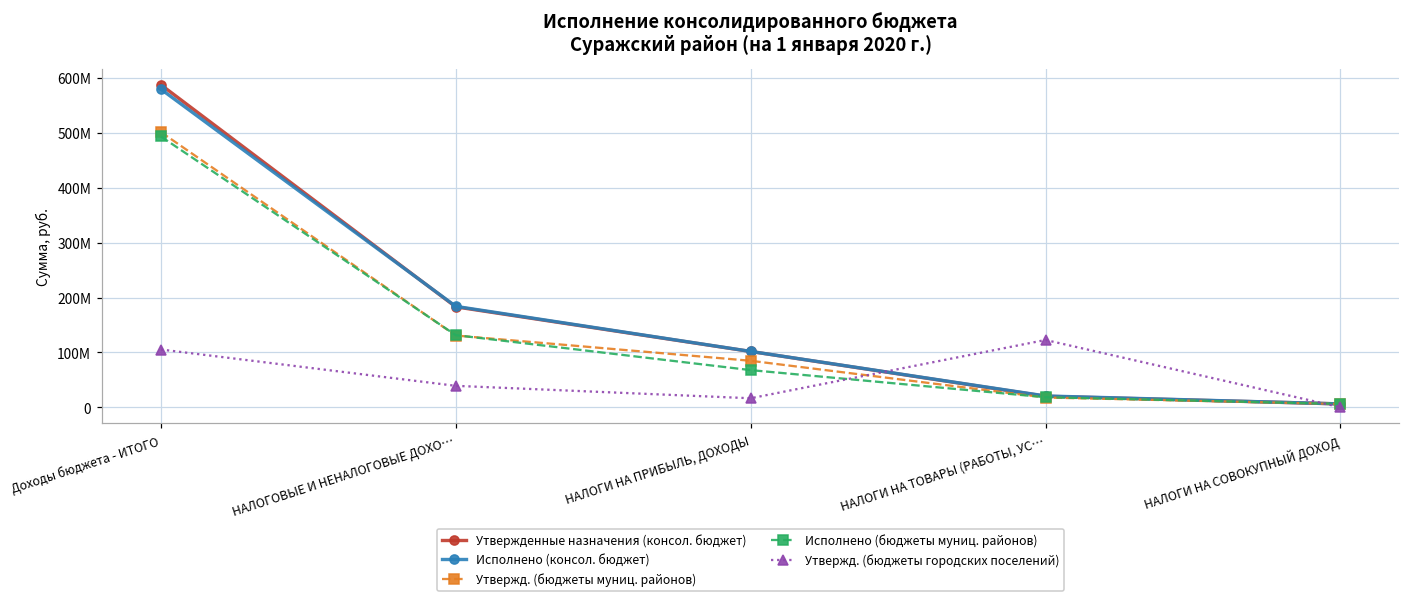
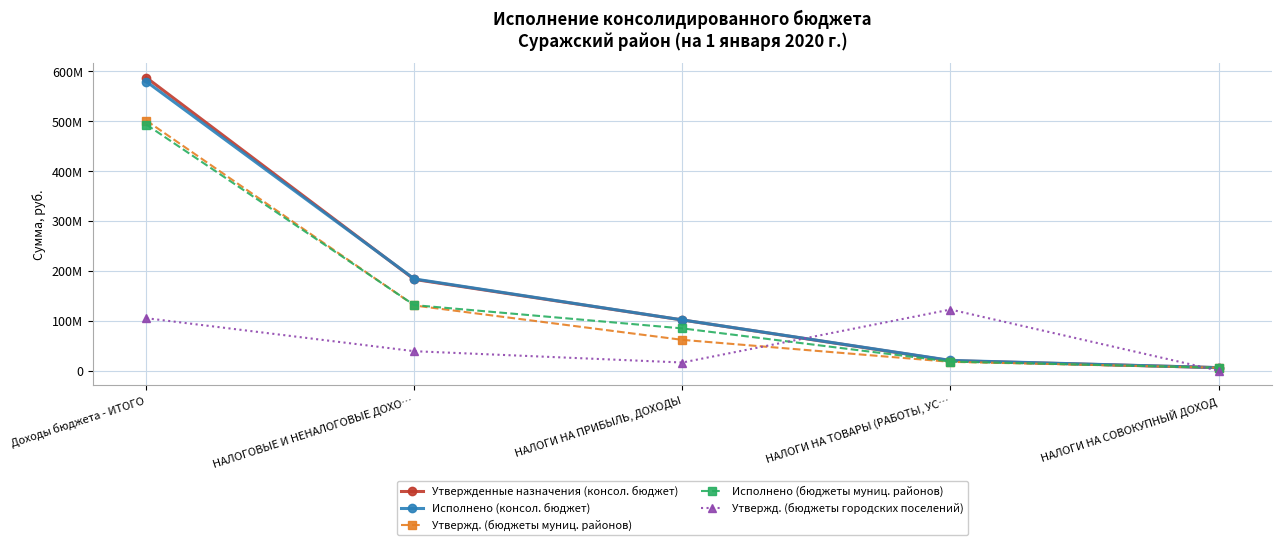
Утвержд. (бюджеты муниц. районов), НАЛОГИ НА ПРИБЫЛЬ, ДОХОДЫ: 80000000 -> 60000000
Исполнено (бюджеты муниц. районов), НАЛОГИ НА ПРИБЫЛЬ, ДОХОДЫ: 70000000 -> 80000000
